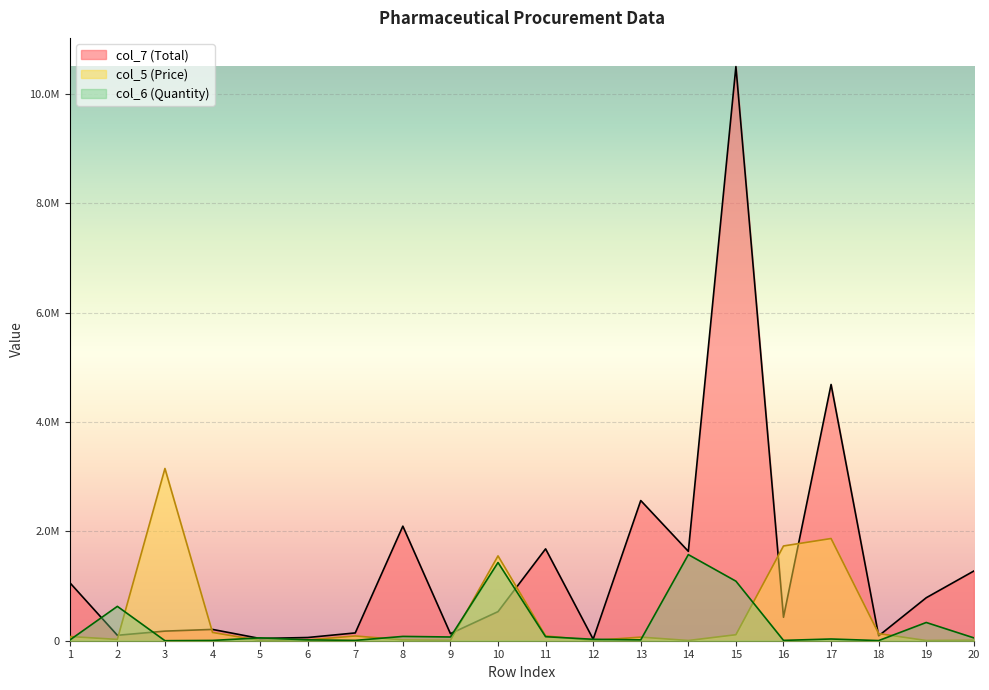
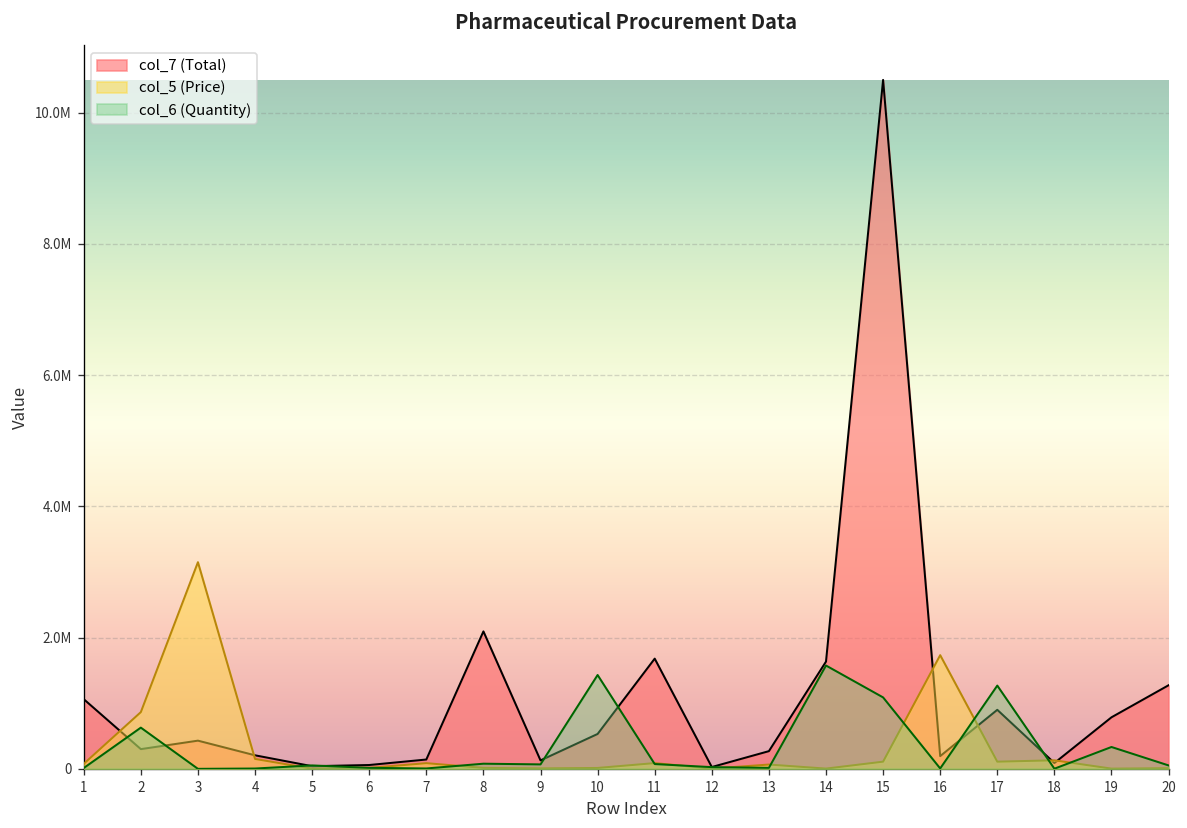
col_7 (Total), 2: 100000 -> 300000
col_5 (Price), 2: 0 -> 900000
col_7 (Total), 3: 200000 -> 400000
col_5 (Price), 10: 1600000 -> 0
col_7 (Total), 13: 2600000 -> 300000
col_7 (Total), 16: 400000 -> 200000
col_7 (Total), 17: 4700000 -> 900000
col_5 (Price), 17: 1900000 -> 100000
col_6 (Quantity), 17: 0 -> 1300000
